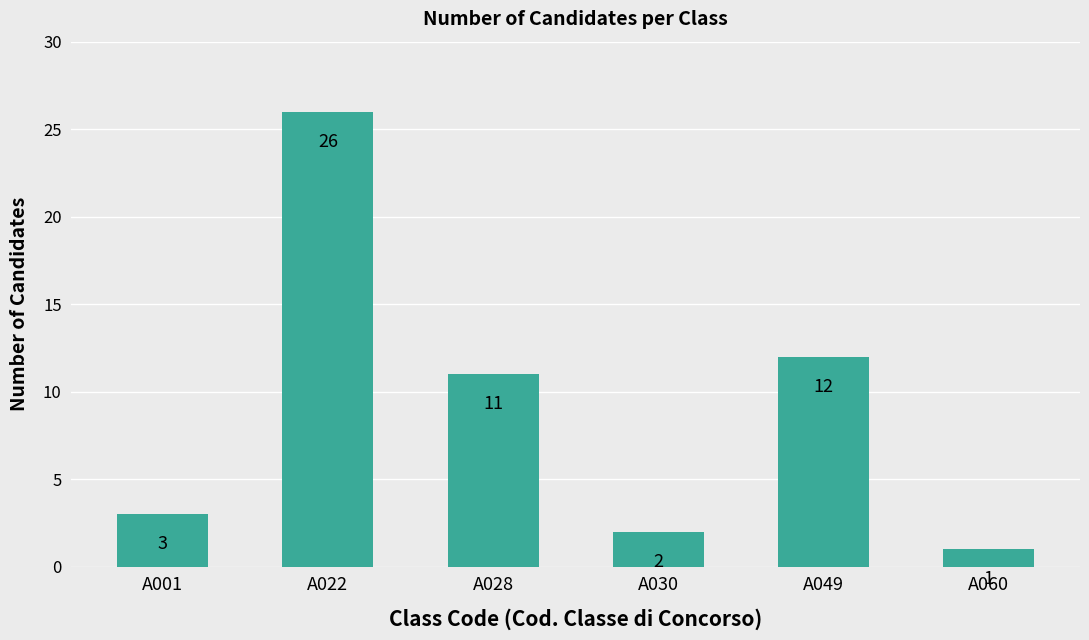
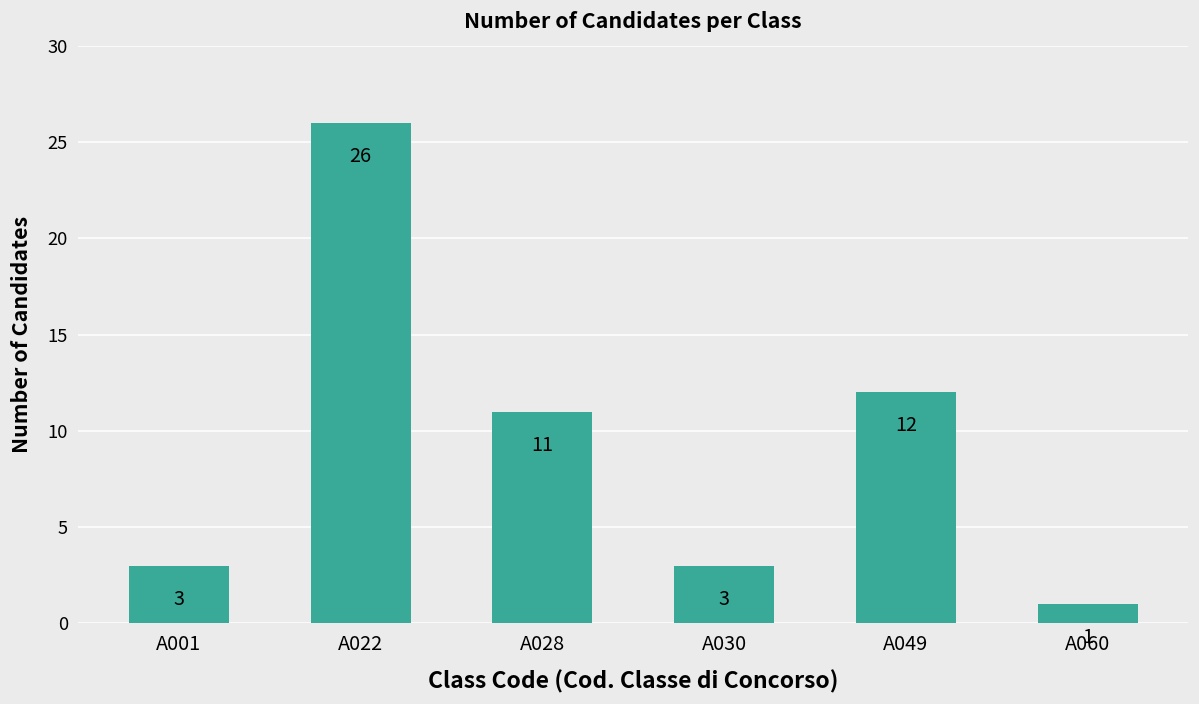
A030: 2 -> 3
